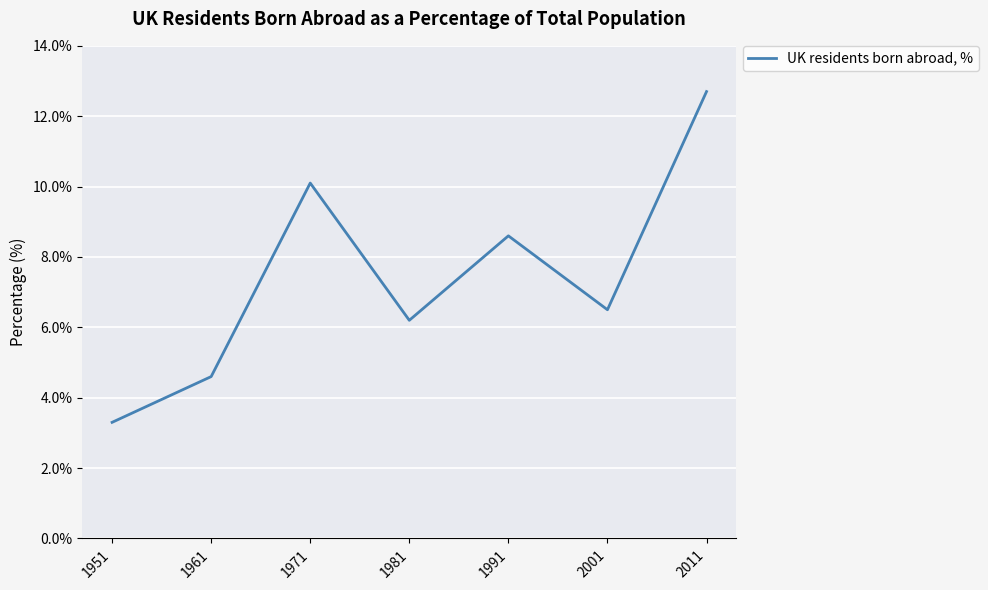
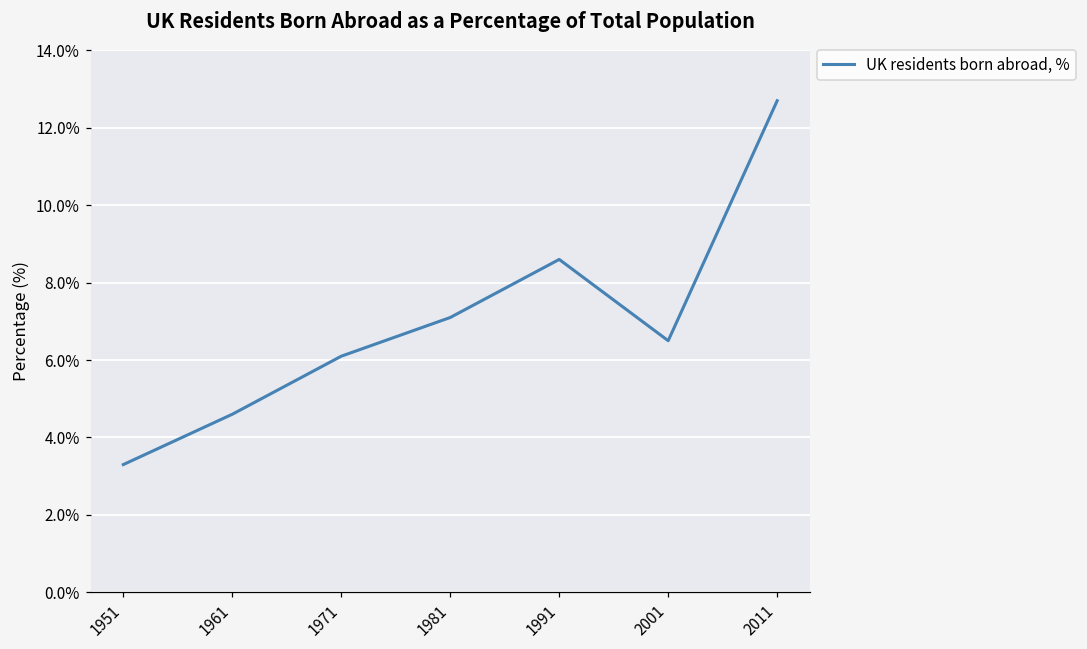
1971: 10.1% -> 6.1%
1981: 6.2% -> 7.1%
